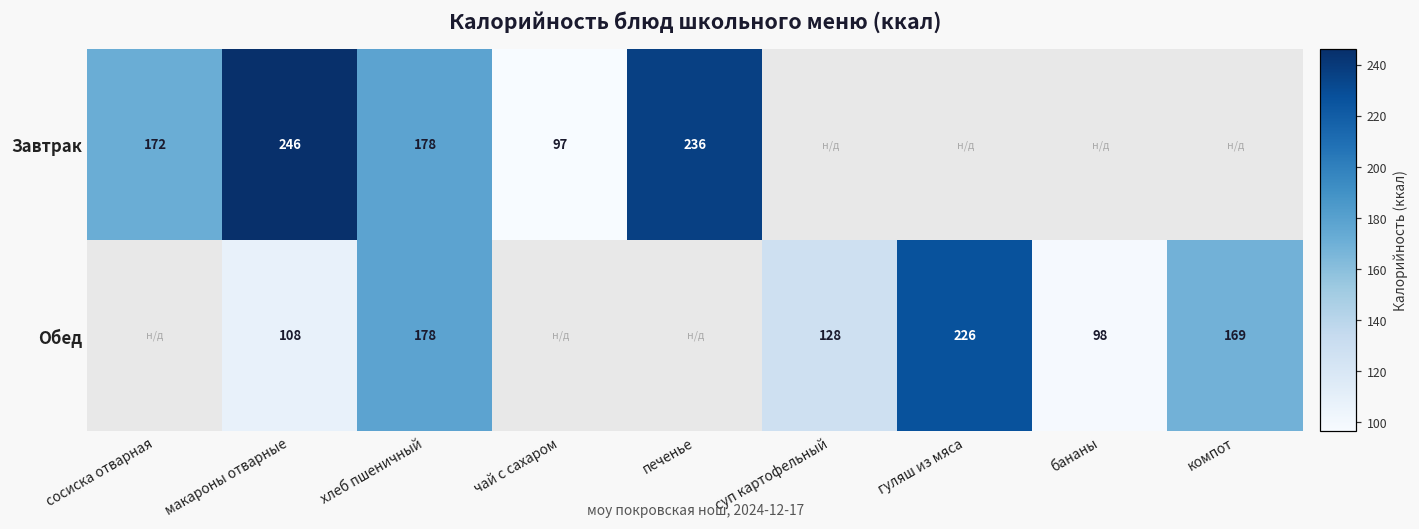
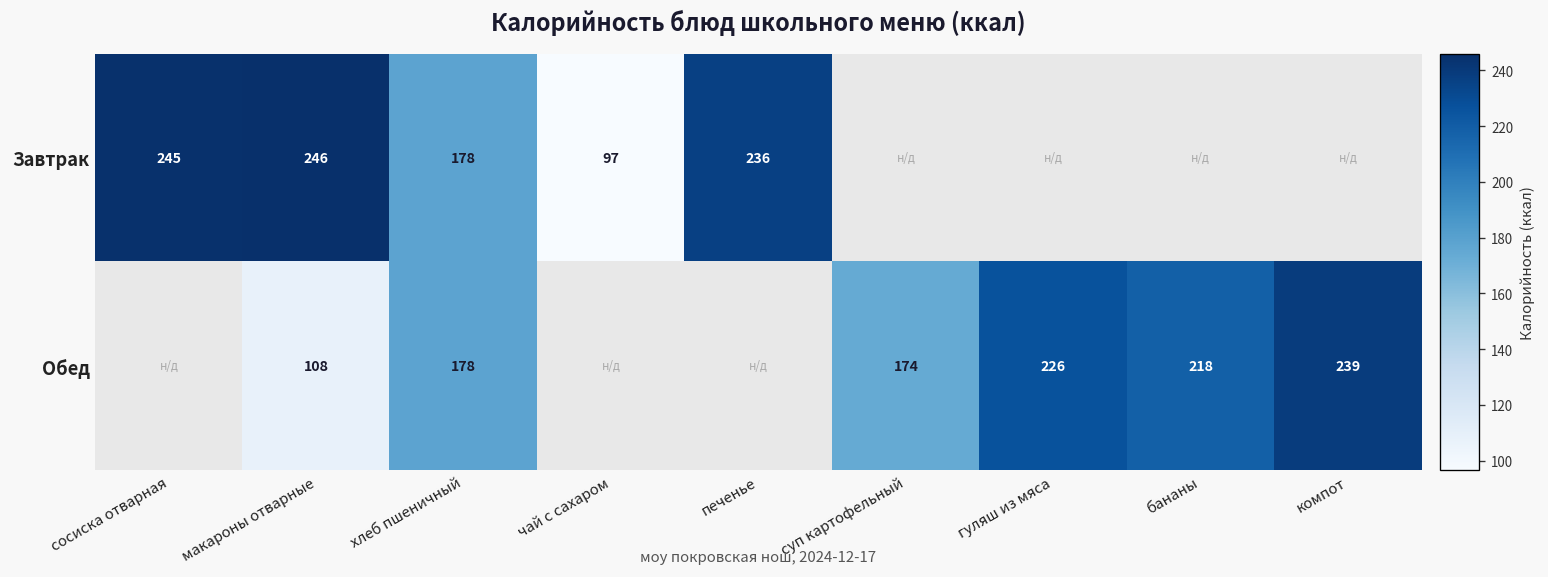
Завтрак, сосиска отварная: 172 -> 245
Обед, суп картофельный: 128 -> 174
Обед, бананы: 98 -> 218
Обед, компот: 169 -> 239
